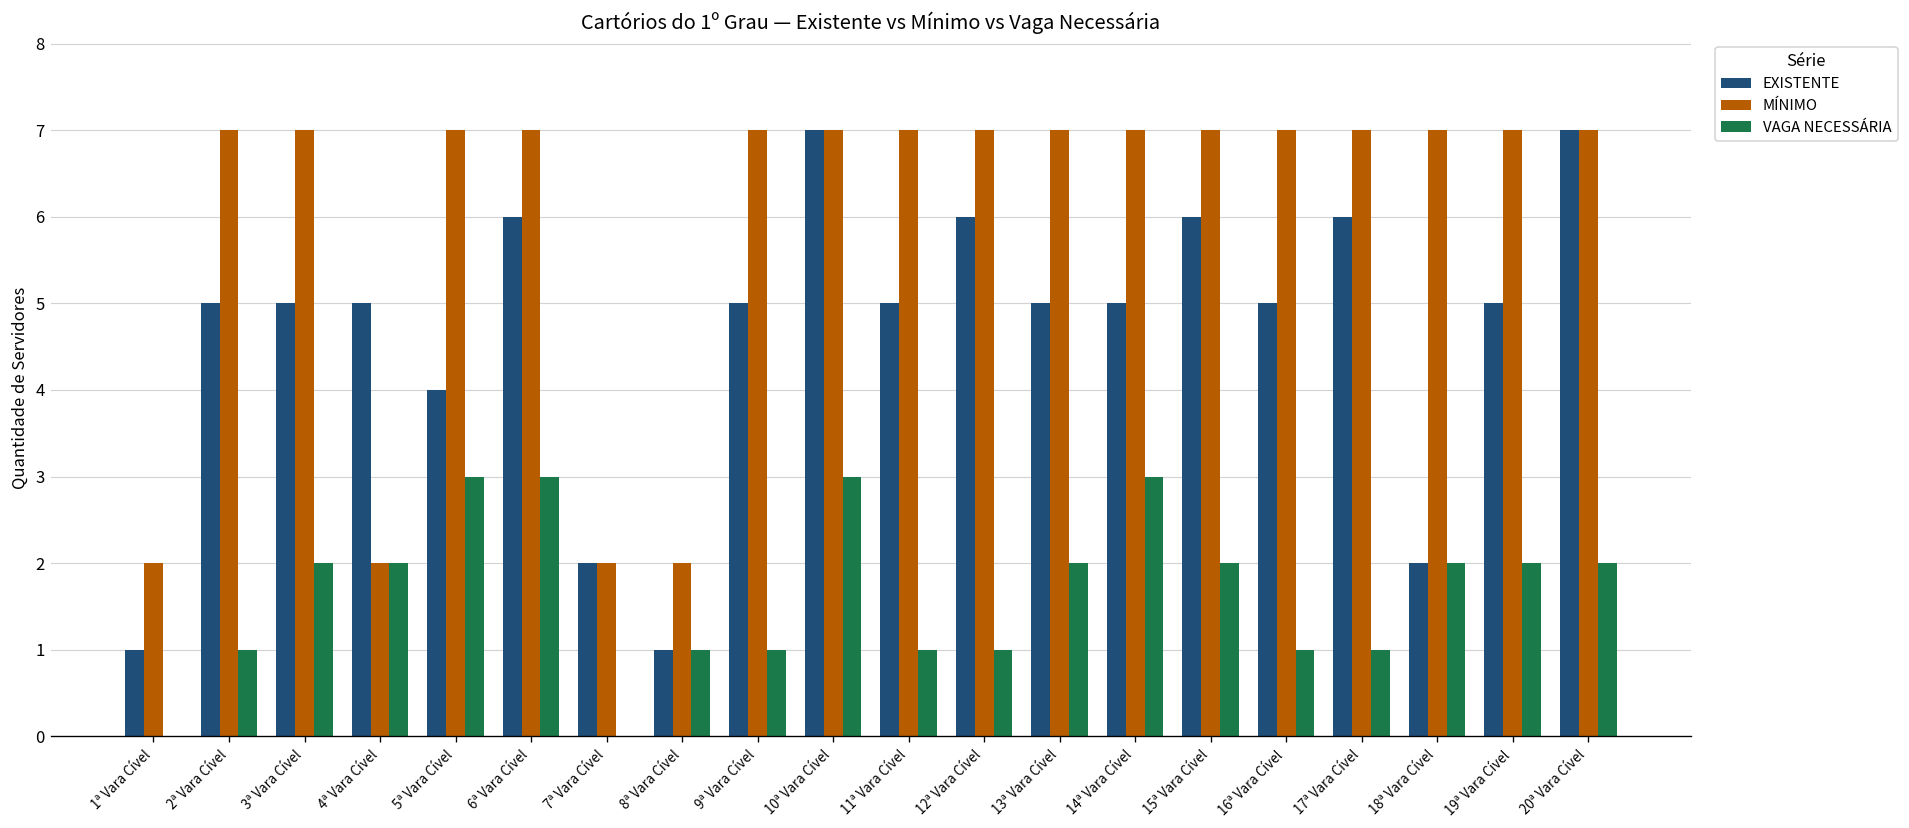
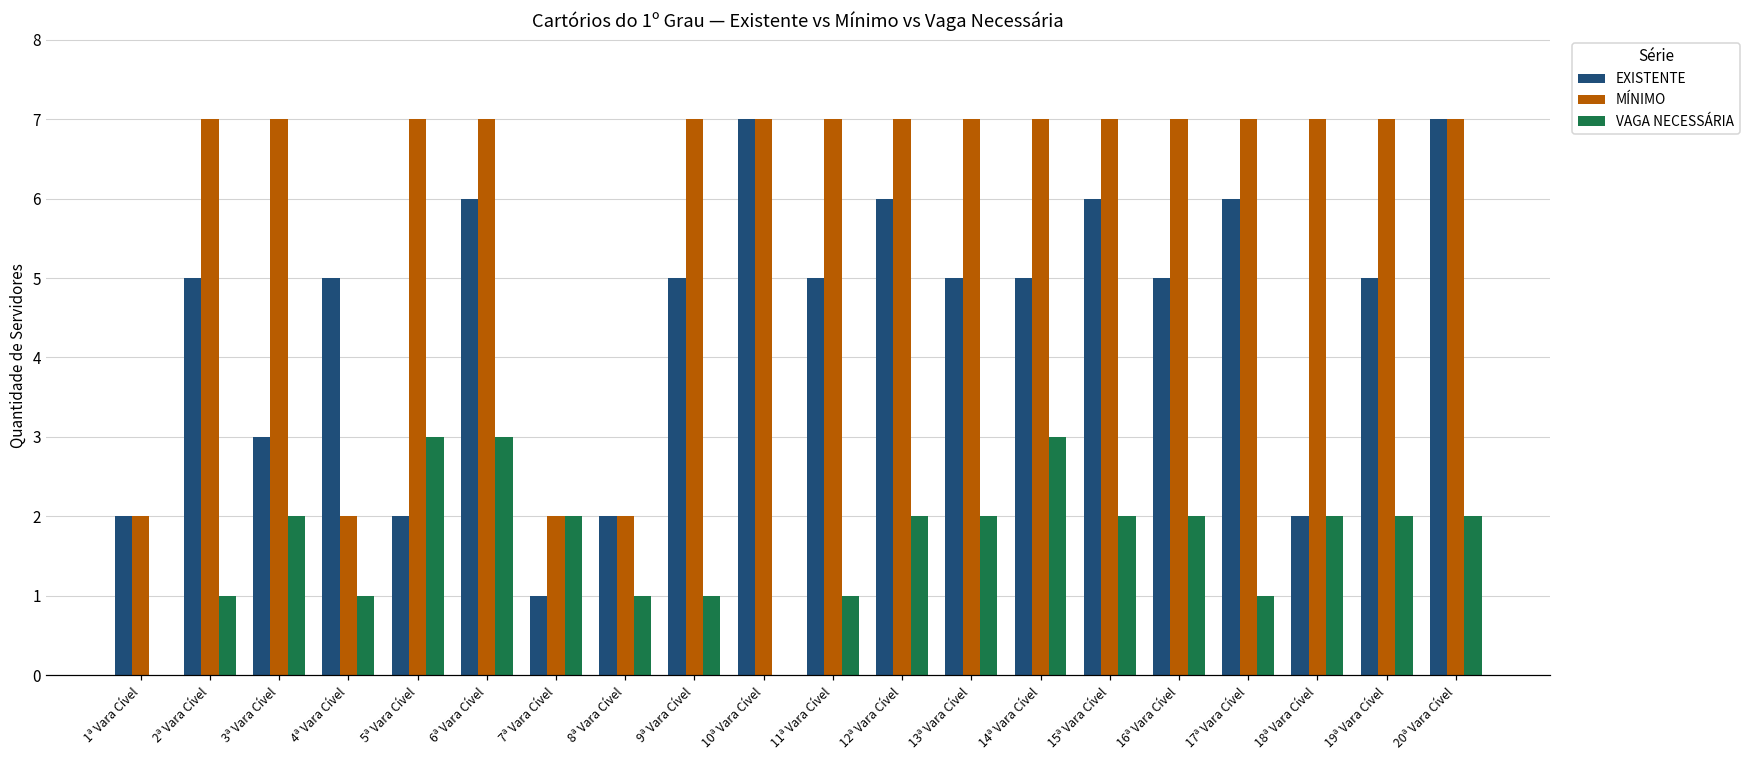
EXISTENTE, 1ª Vara Cível: 1 -> 2
EXISTENTE, 3ª Vara Cível: 5 -> 3
VAGA NECESSÁRIA, 4ª Vara Cível: 2 -> 1
EXISTENTE, 5ª Vara Cível: 4 -> 2
EXISTENTE, 7ª Vara Cível: 2 -> 1
VAGA NECESSÁRIA, 7ª Vara Cível: 0 -> 2
EXISTENTE, 8ª Vara Cível: 1 -> 2
VAGA NECESSÁRIA, 10ª Vara Cível: 3 -> 0
VAGA NECESSÁRIA, 12ª Vara Cível: 1 -> 2
VAGA NECESSÁRIA, 16ª Vara Cível: 1 -> 2
